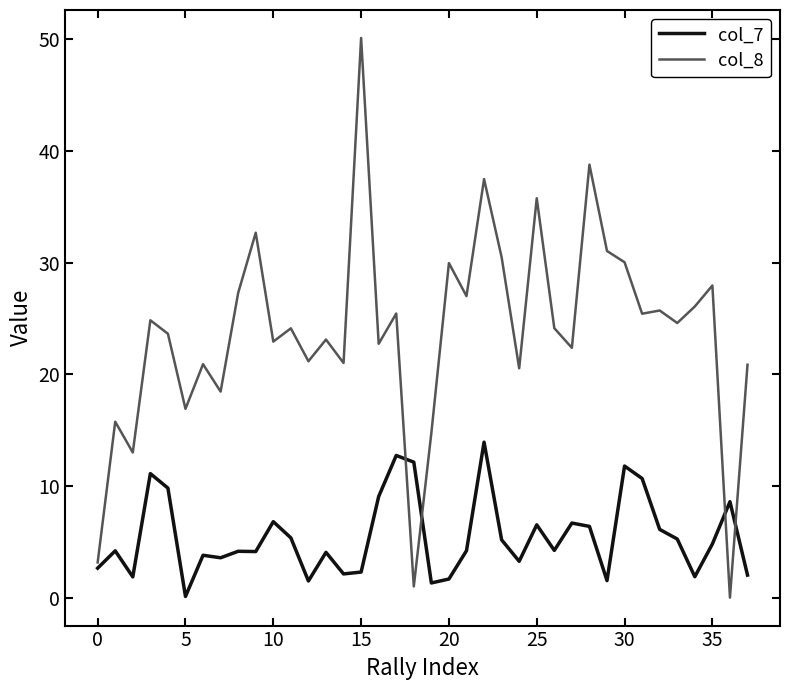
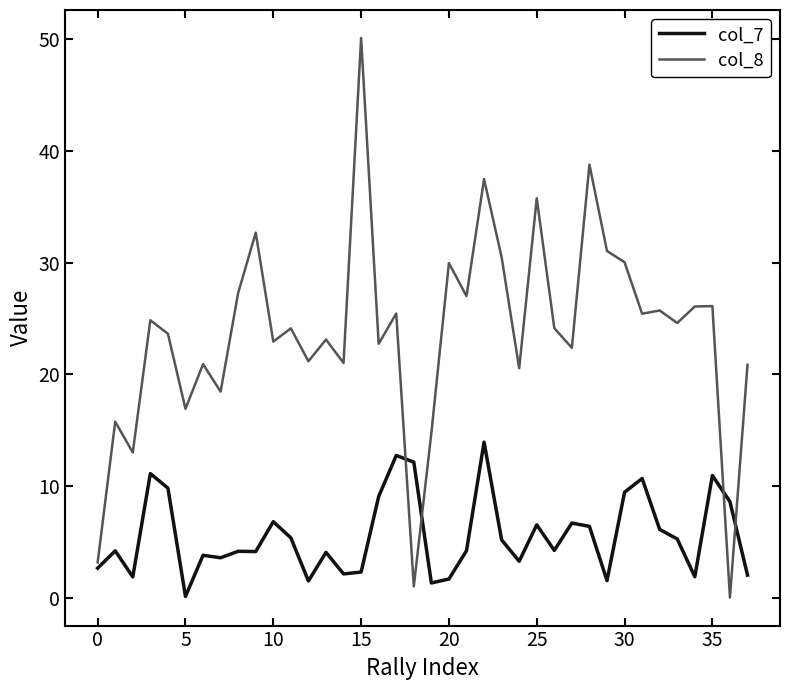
col_7, 30: 11.8 -> 9.4
col_7, 35: 4.8 -> 10.9
col_8, 35: 27.9 -> 26.1
